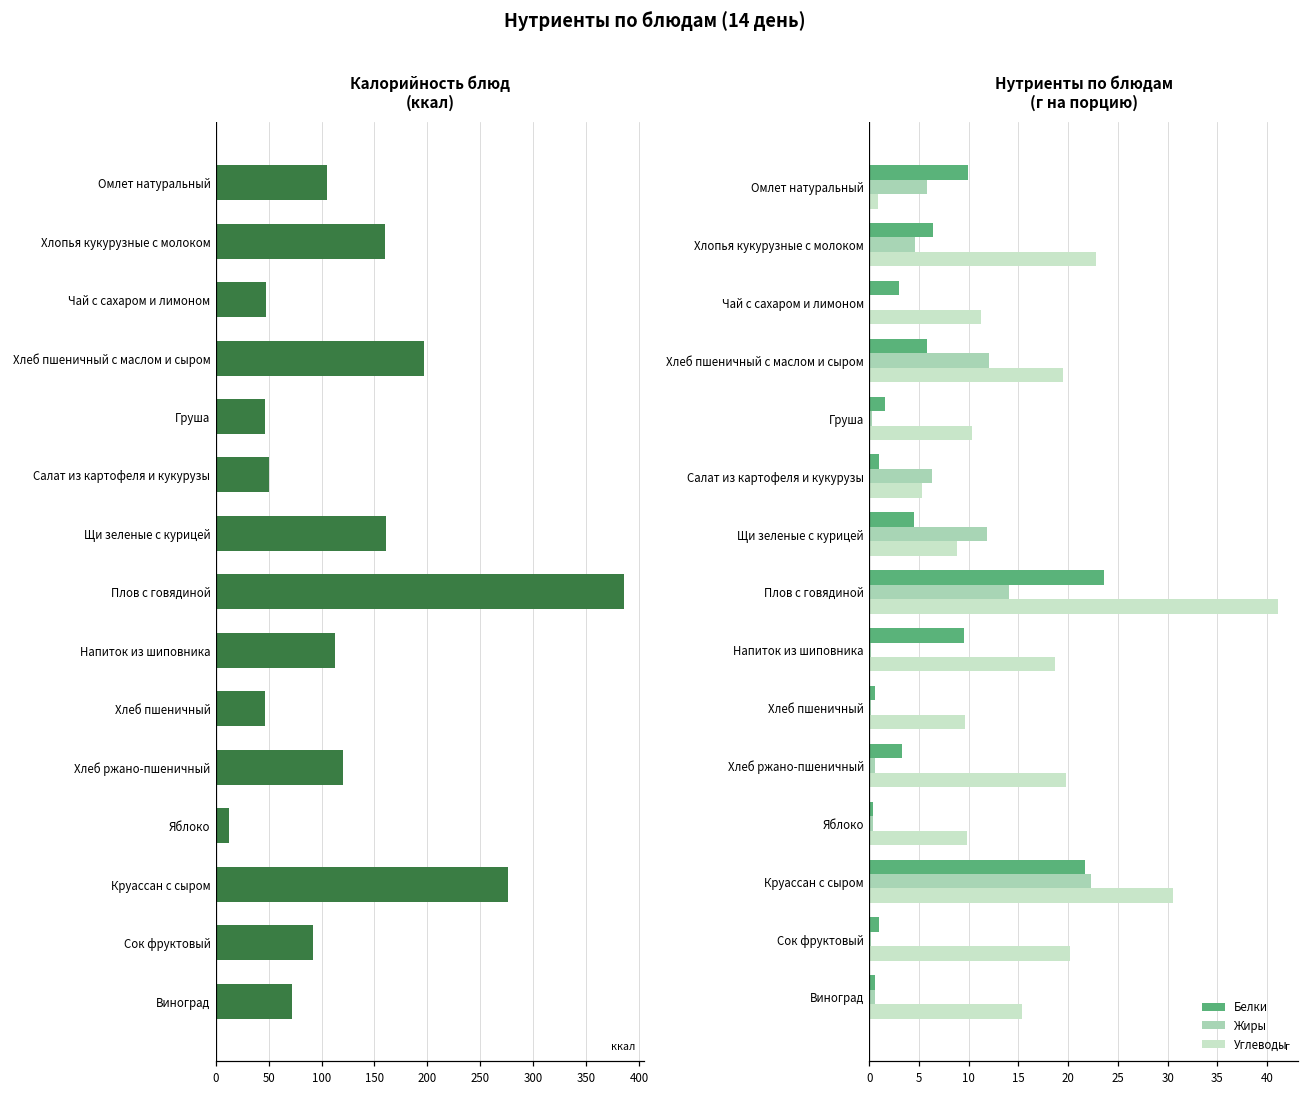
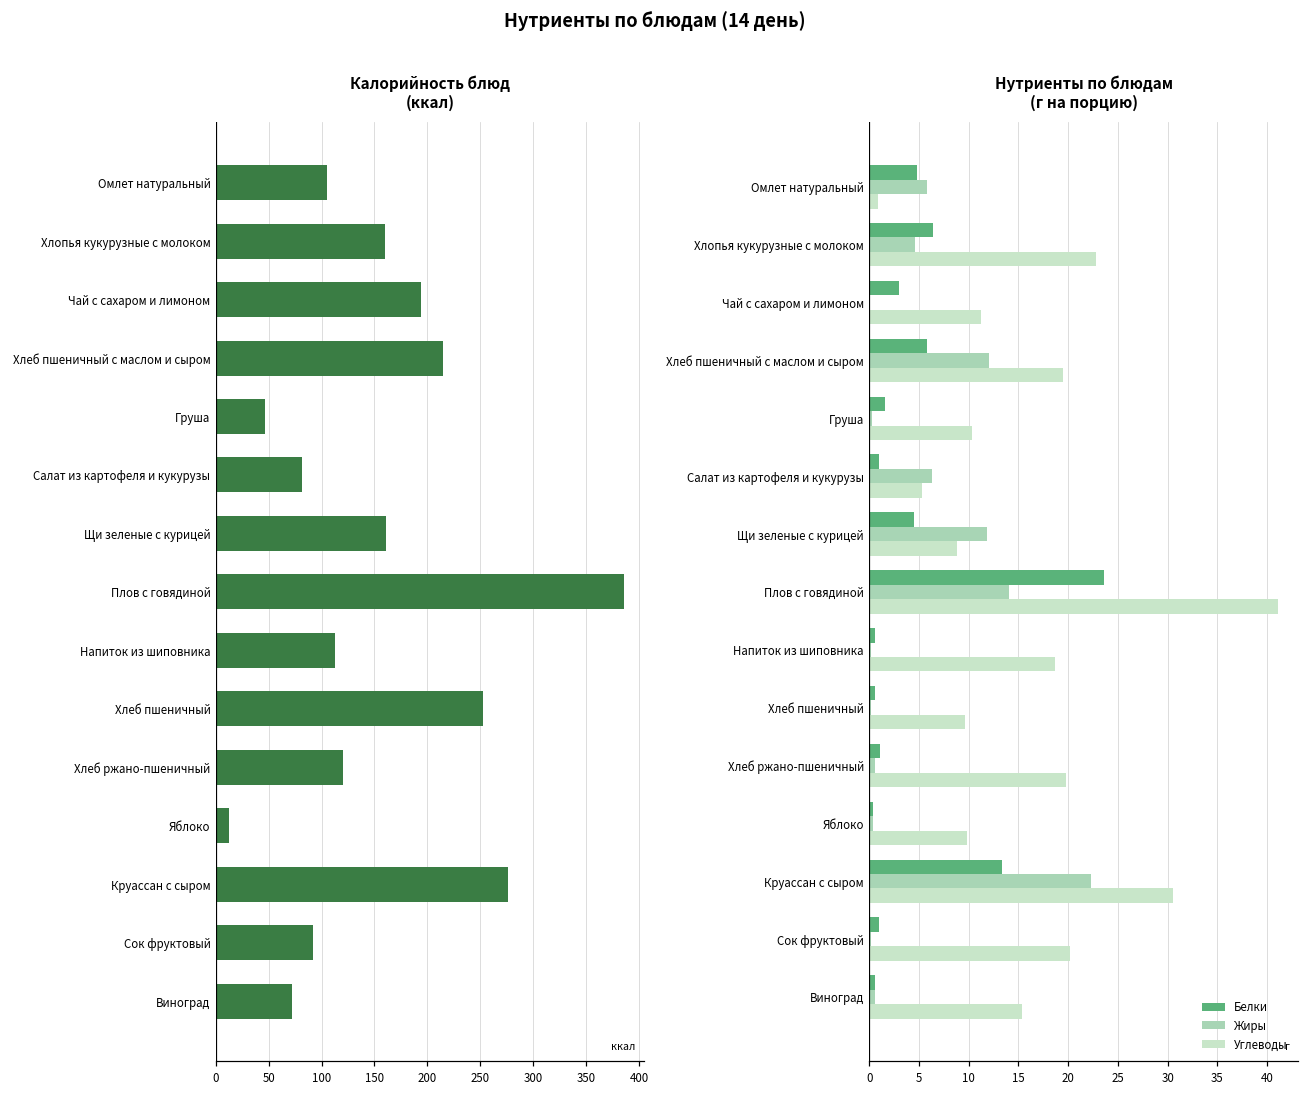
Калорийность блюд (ккал), Чай с сахаром и лимоном: 50 -> 190
Калорийность блюд (ккал), Хлеб пшеничный с маслом и сыром: 200 -> 210
Калорийность блюд (ккал), Салат из картофеля и кукурузы: 50 -> 80
Калорийность блюд (ккал), Хлеб пшеничный: 50 -> 250
Нутриенты по блюдам (г на порцию), Белки, Омлет натуральный: 10 -> 5
Нутриенты по блюдам (г на порцию), Белки, Напиток из шиповника: 9 -> 1
Нутриенты по блюдам (г на порцию), Белки, Хлеб ржано-пшеничный: 3 -> 1
Нутриенты по блюдам (г на порцию), Белки, Круассан с сыром: 22 -> 13
